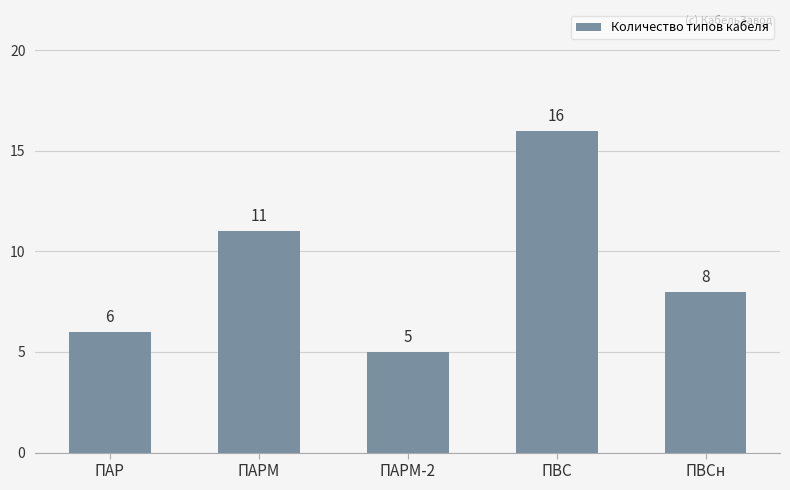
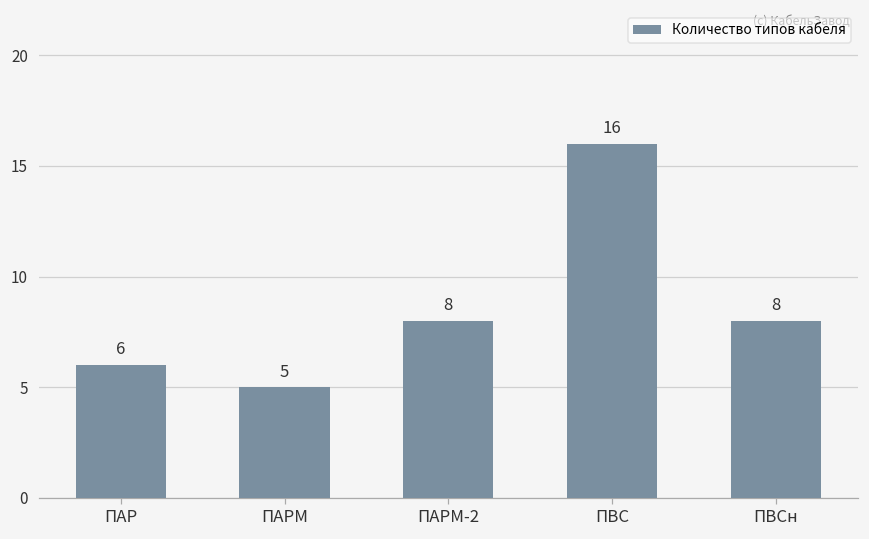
ПАРМ: 11 -> 5
ПАРМ-2: 5 -> 8
